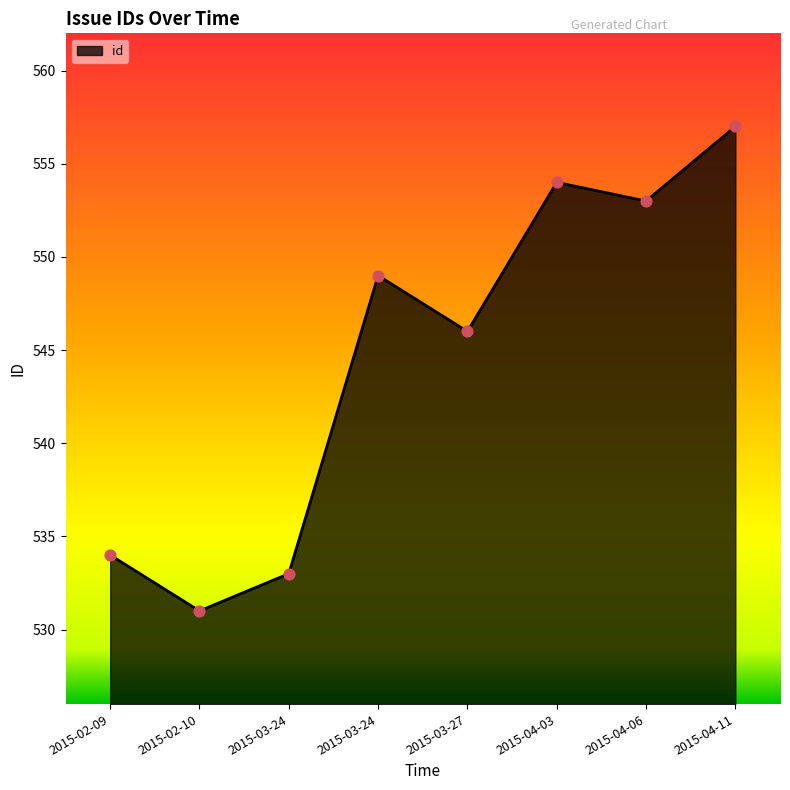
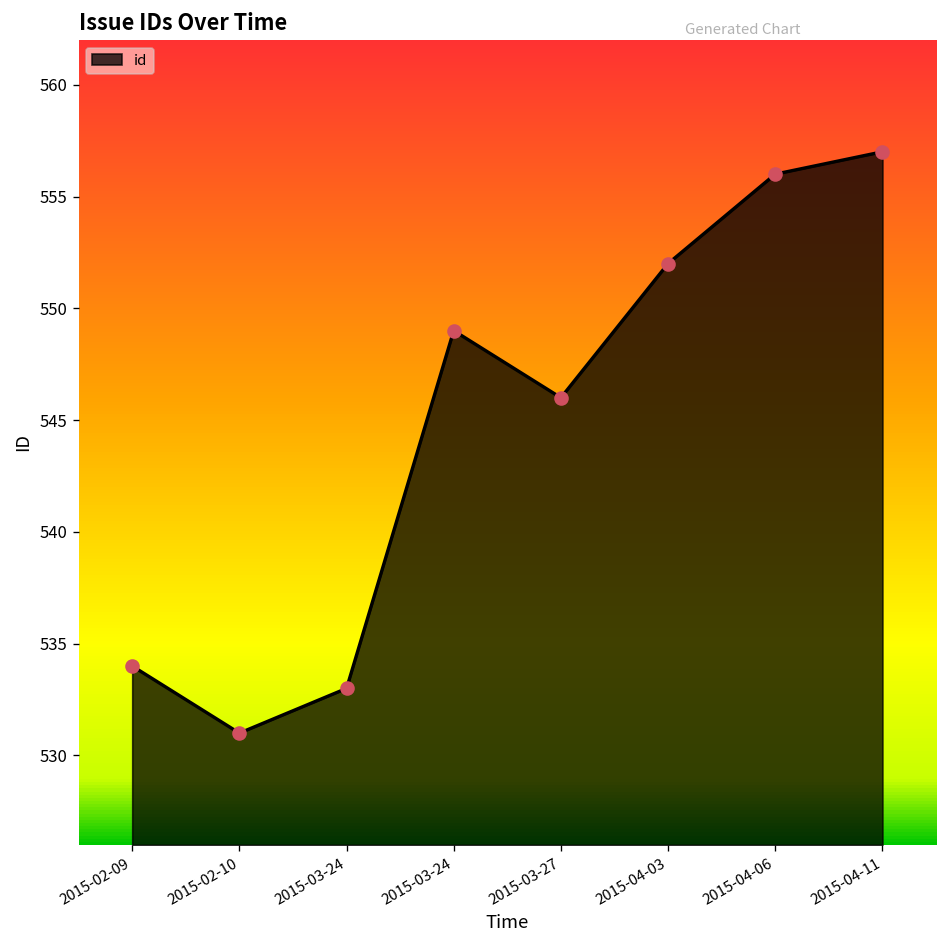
2015-04-03: 554 -> 552
2015-04-06: 553 -> 556
